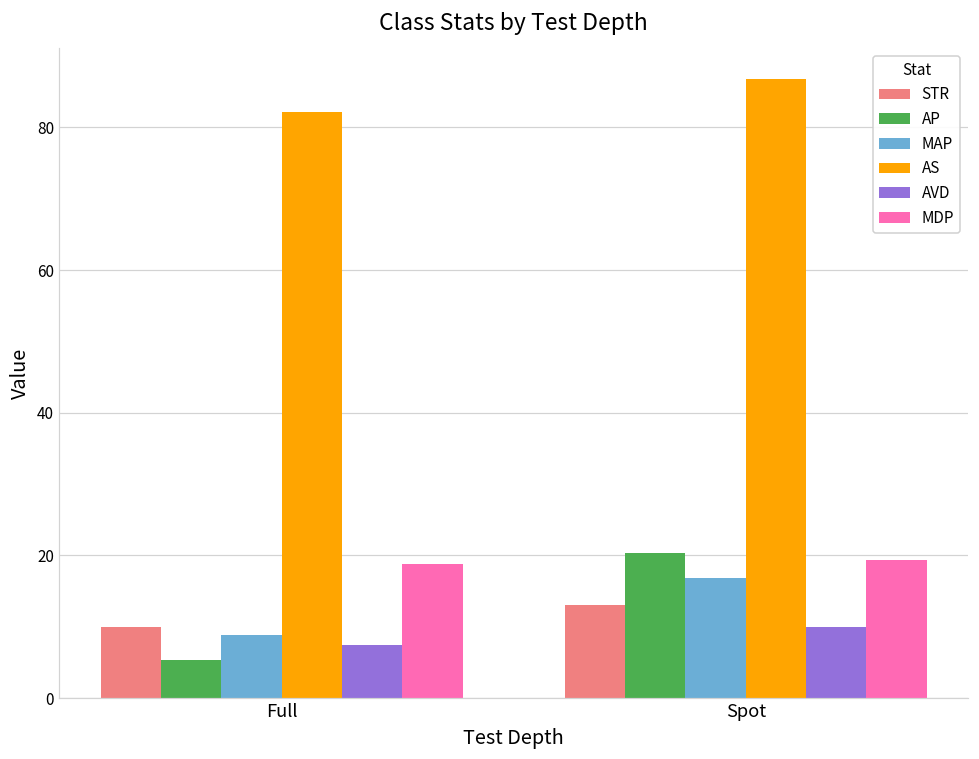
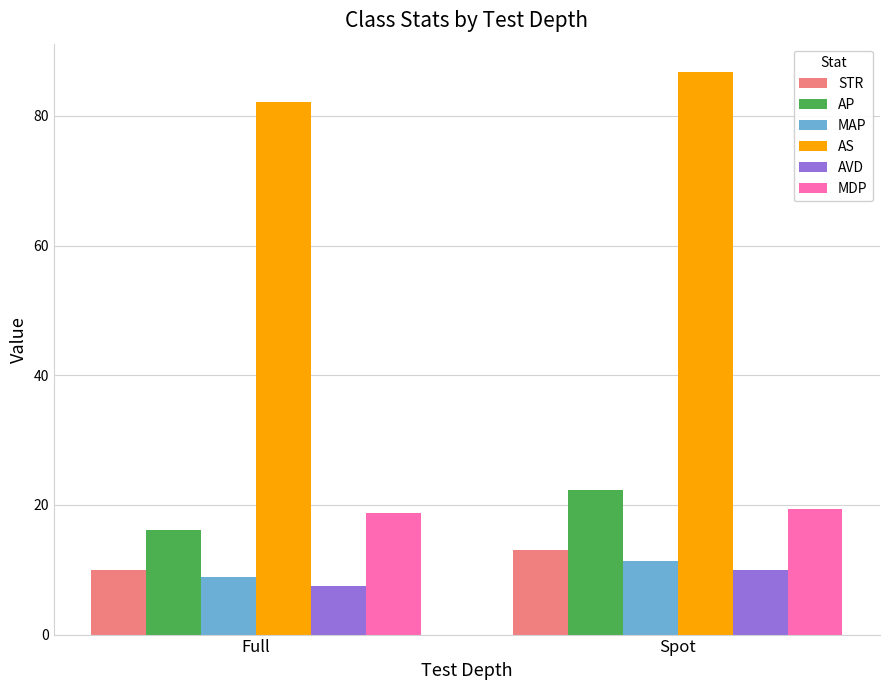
AP, Full: 5 -> 16
AP, Spot: 20 -> 22
MAP, Spot: 17 -> 11
